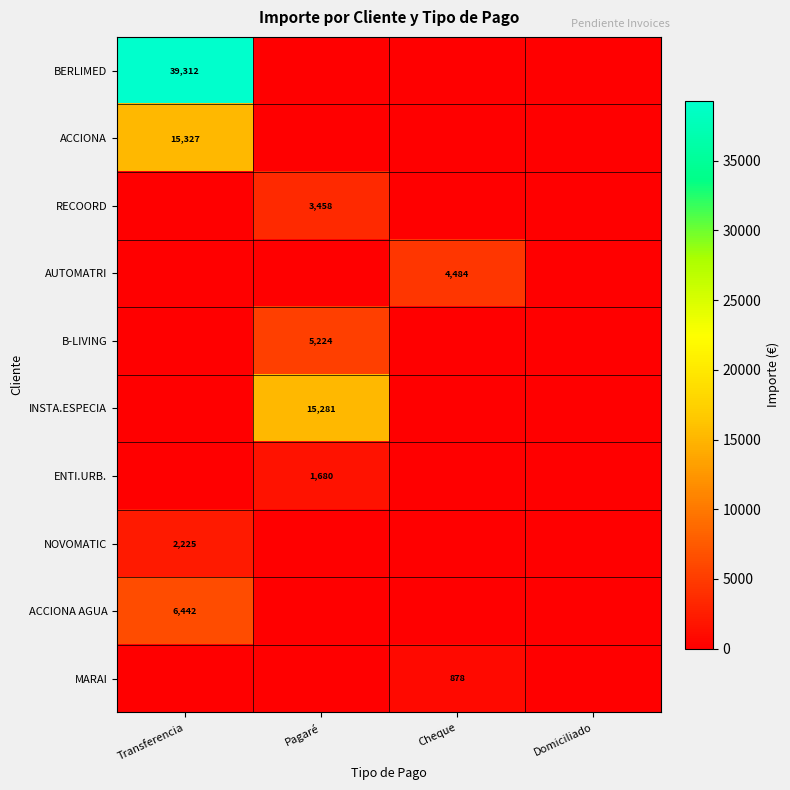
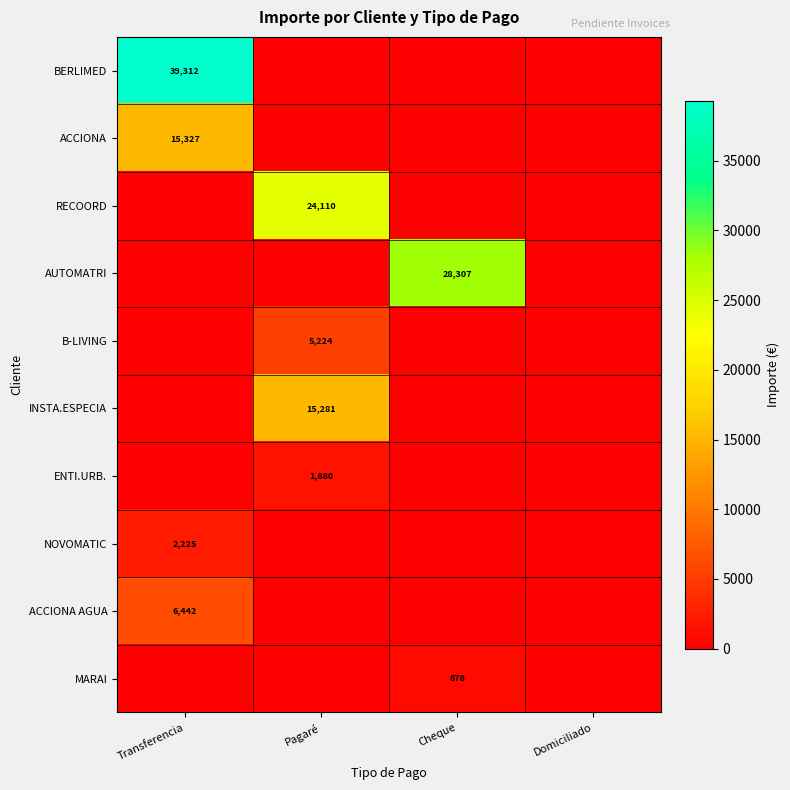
RECOORD, Pagaré: 3,458 -> 24,110
AUTOMATRI, Cheque: 4,484 -> 28,307
